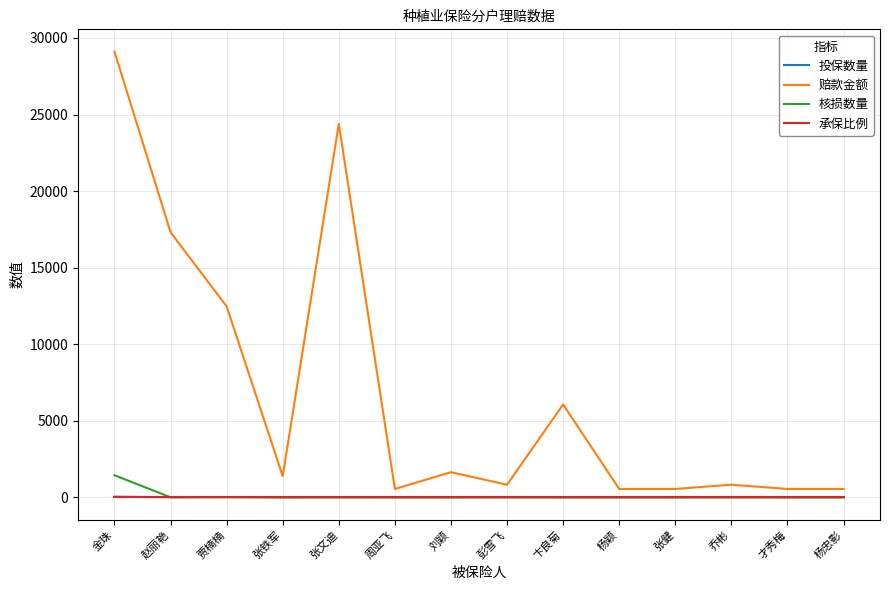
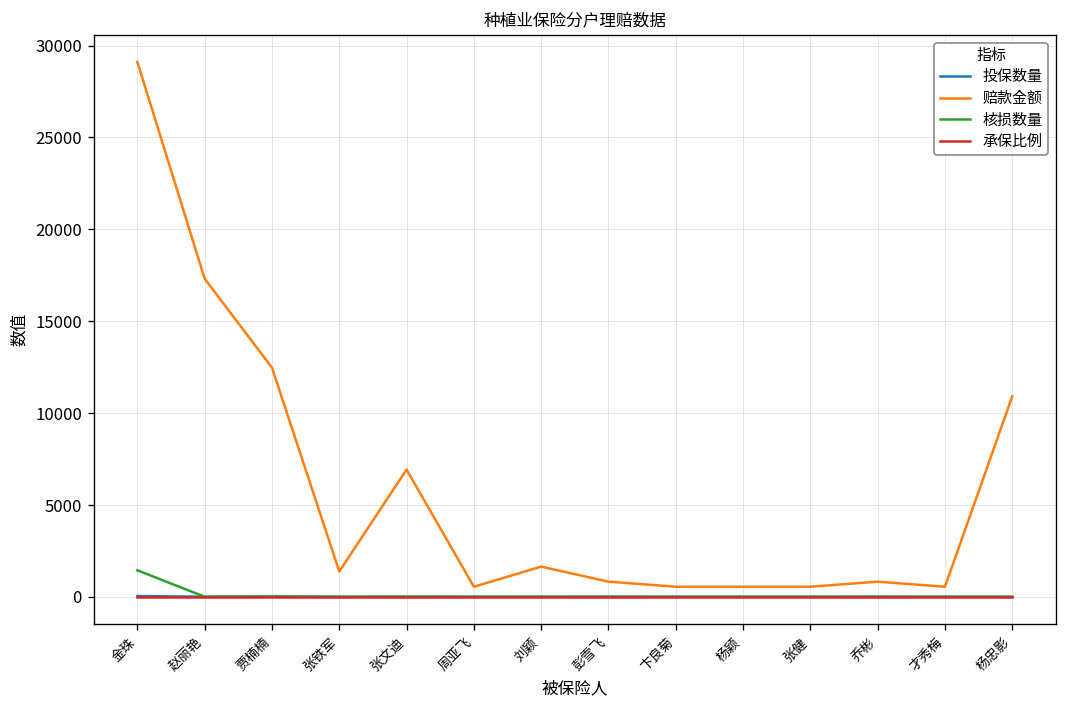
赔款金额, 张文迪: 24400 -> 6900
赔款金额, 卞良菊: 6100 -> 600
赔款金额, 杨忠影: 600 -> 10900
